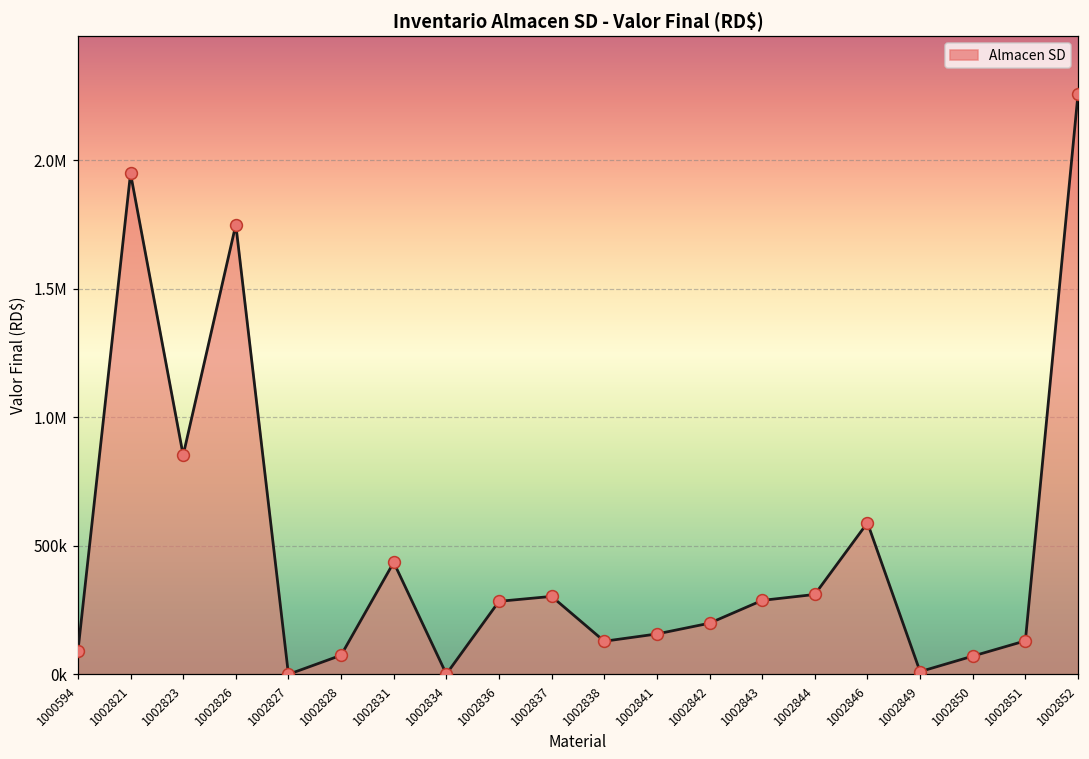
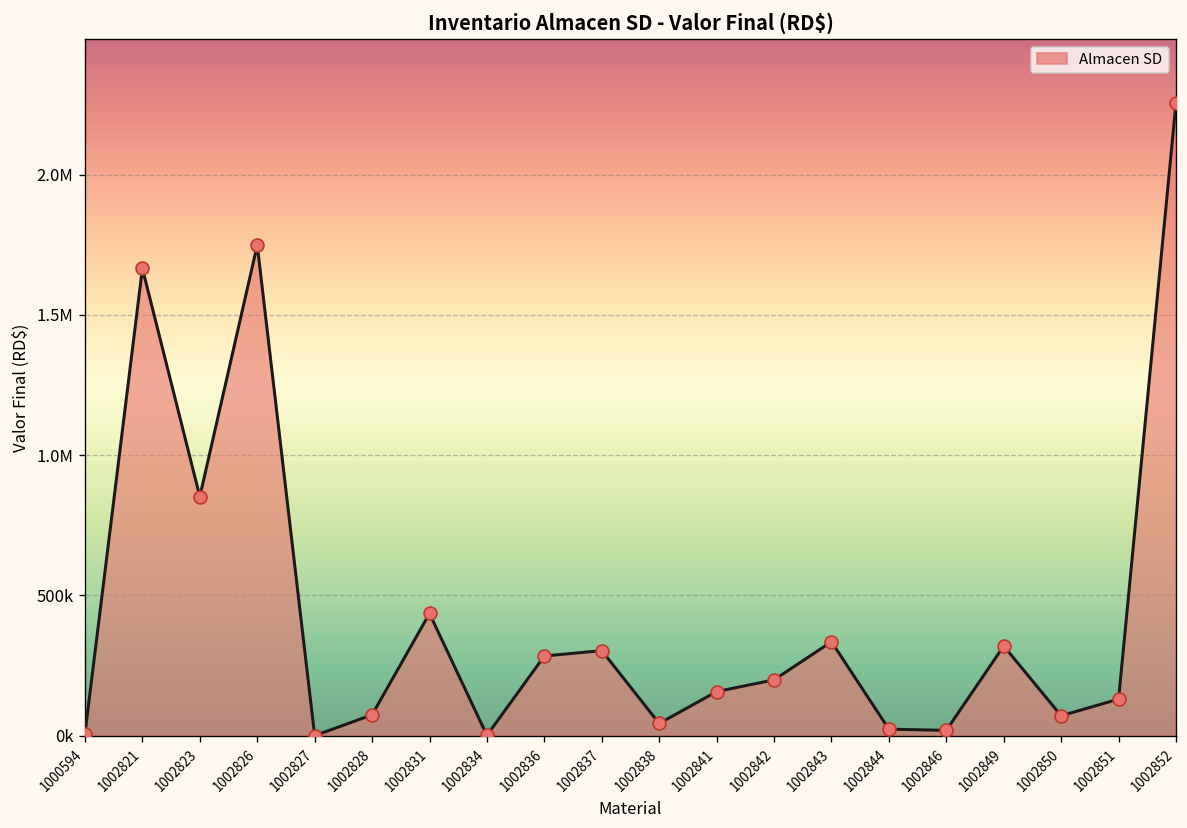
1000594: 90000 -> 10000
1002821: 1950000 -> 1670000
1002838: 130000 -> 40000
1002843: 290000 -> 330000
1002844: 310000 -> 20000
1002846: 590000 -> 20000
1002849: 10000 -> 320000
